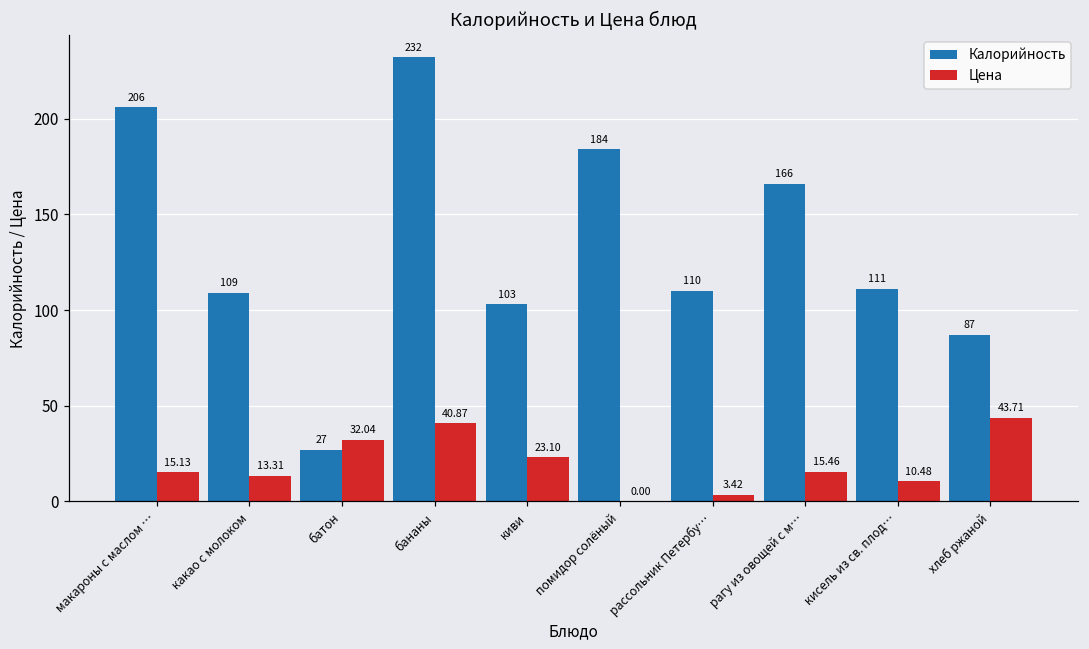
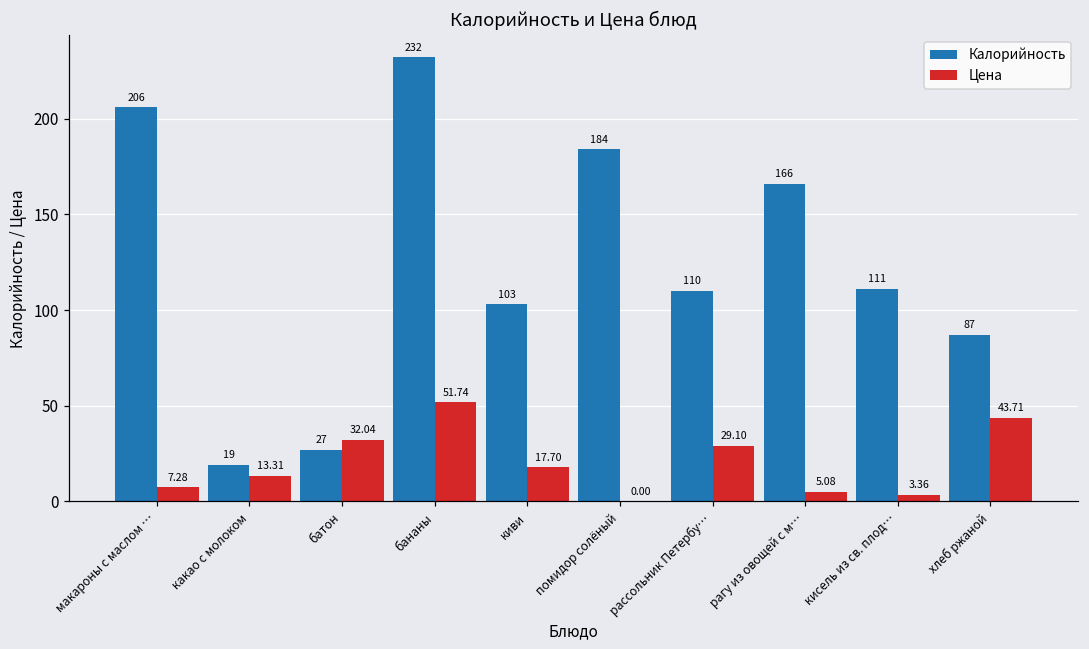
Цена, макароны с маслом …: 15.13 -> 7.28
Калорийность, какао с молоком: 109 -> 19
Цена, бананы: 40.87 -> 51.74
Цена, киви: 23.10 -> 17.70
Цена, рассольник Петербу…: 3.42 -> 29.10
Цена, рагу из овощей с м…: 15.46 -> 5.08
Цена, кисель из св. плод…: 10.48 -> 3.36
